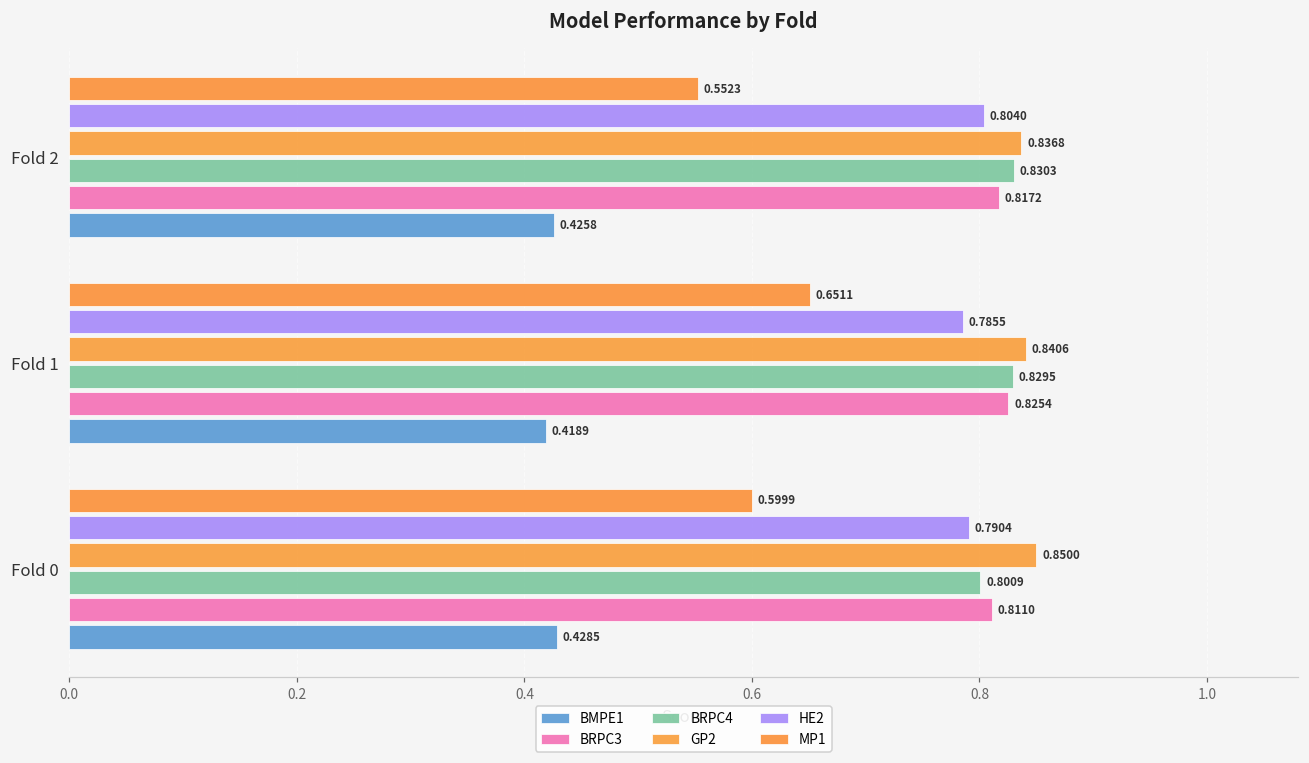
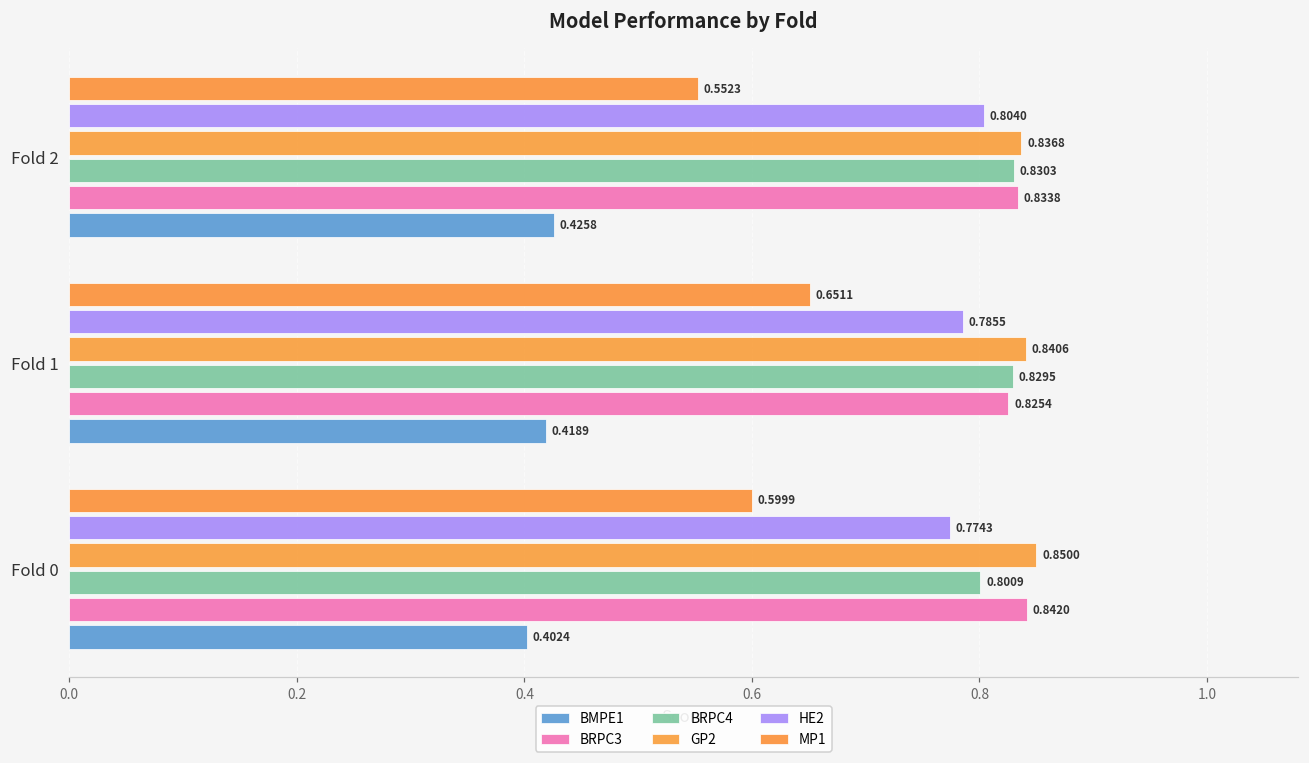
BRPC3, Fold 2: 0.8172 -> 0.8338
HE2, Fold 0: 0.7904 -> 0.7743
BRPC3, Fold 0: 0.8110 -> 0.8420
BMPE1, Fold 0: 0.4285 -> 0.4024
